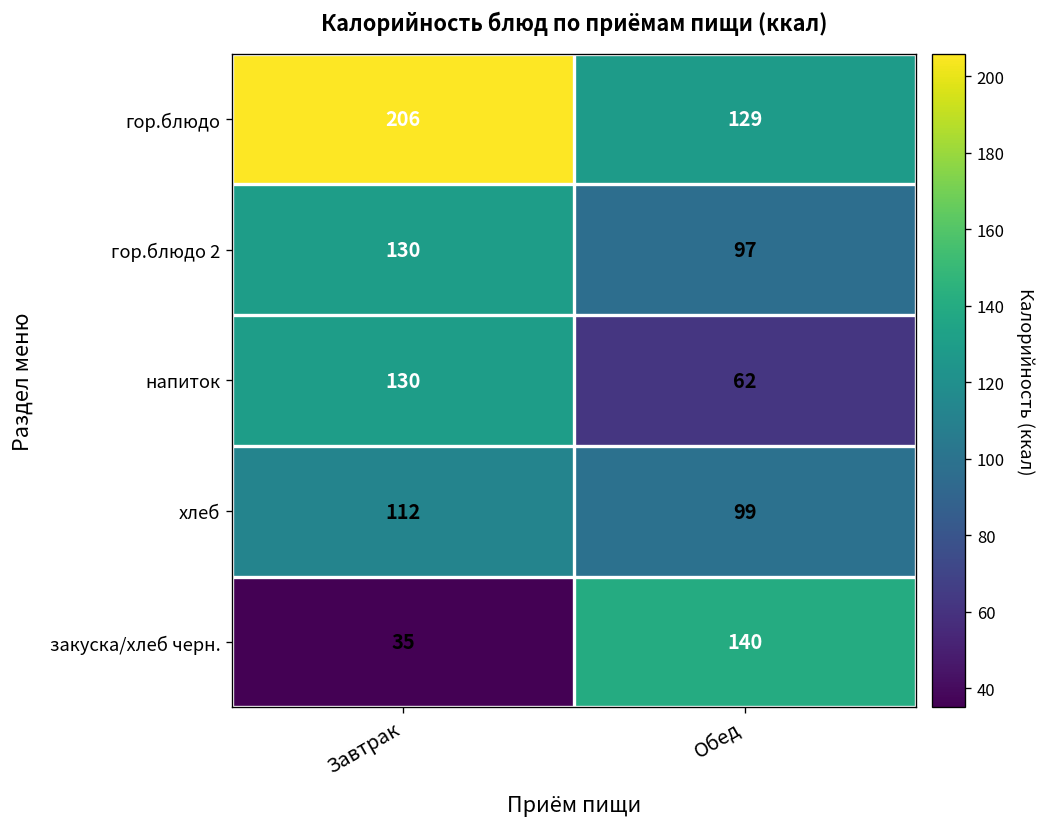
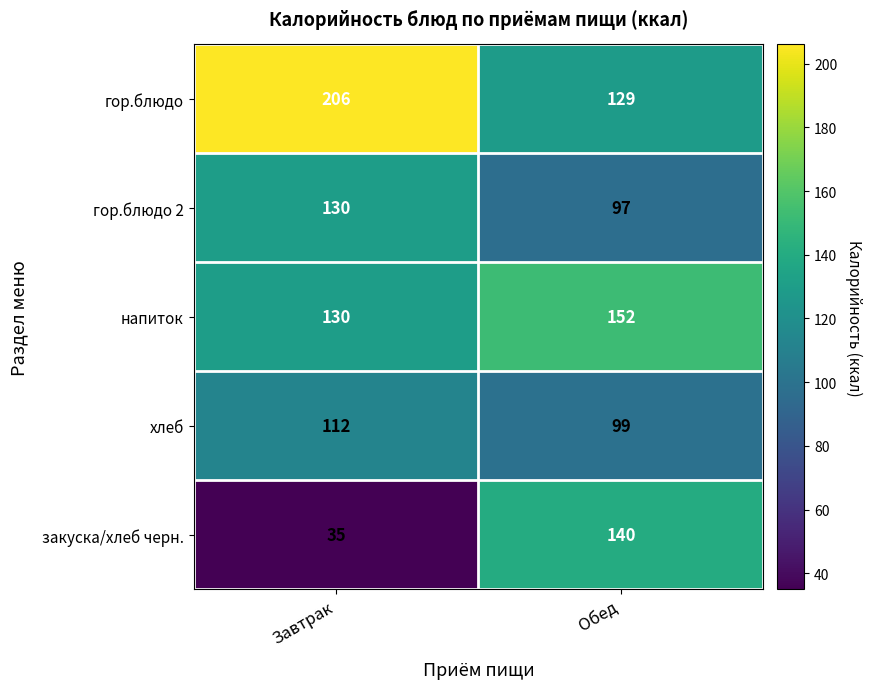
напиток, Обед: 62 -> 152
